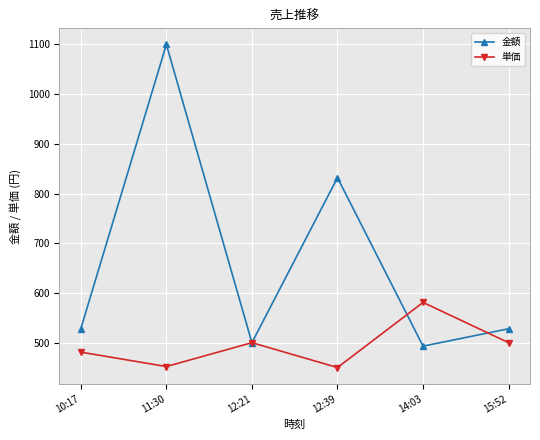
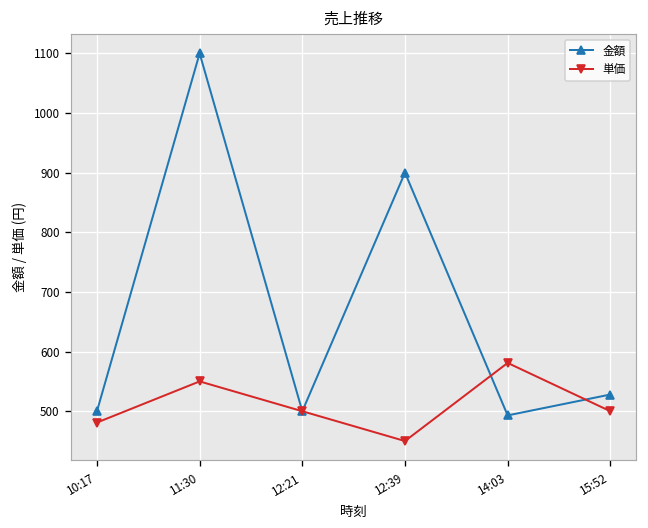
金額, 10:17: 530 -> 500
単価, 11:30: 450 -> 550
金額, 12:39: 830 -> 900
